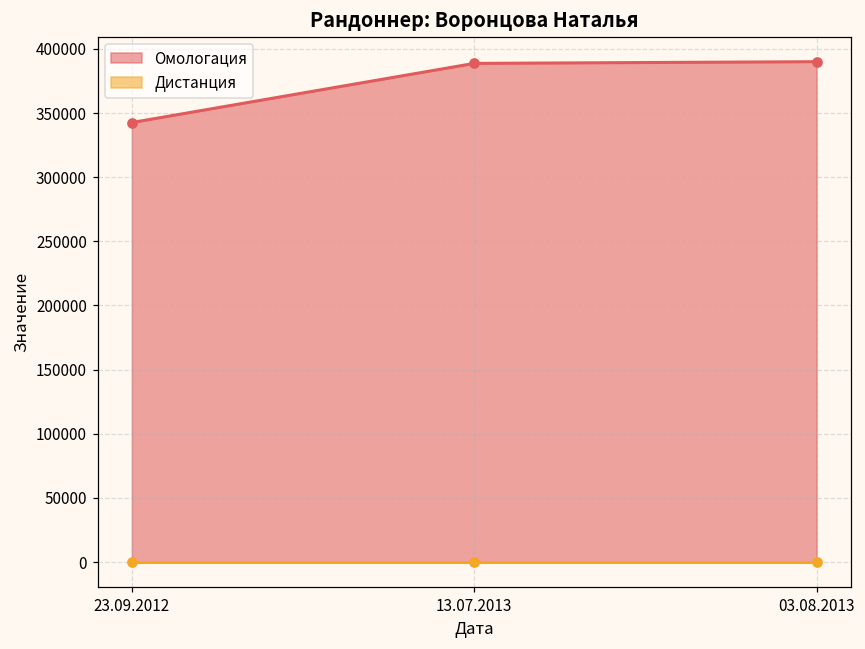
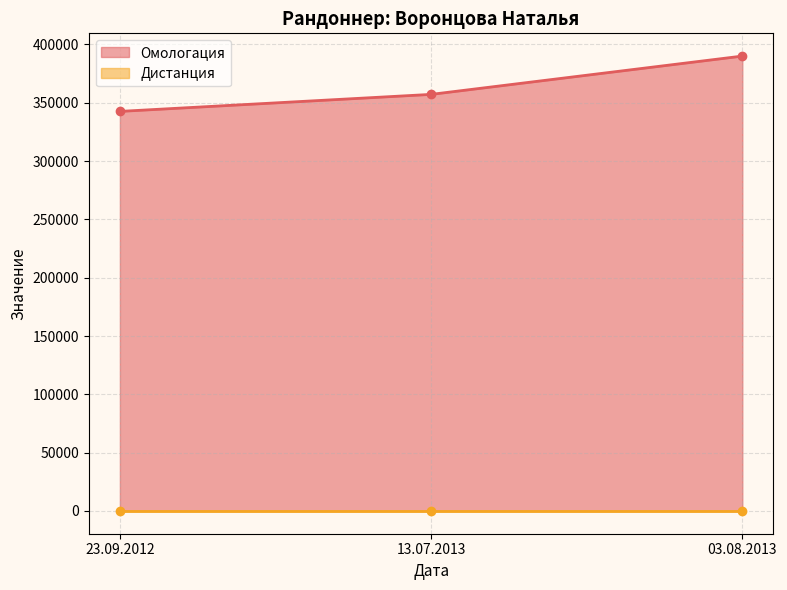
Омологация, 13.07.2013: 389000 -> 357000
